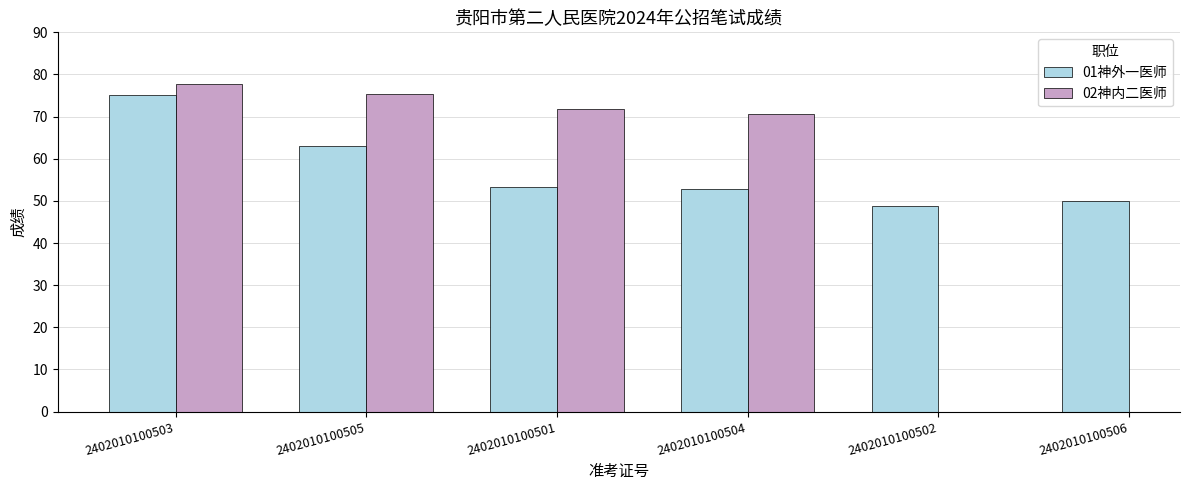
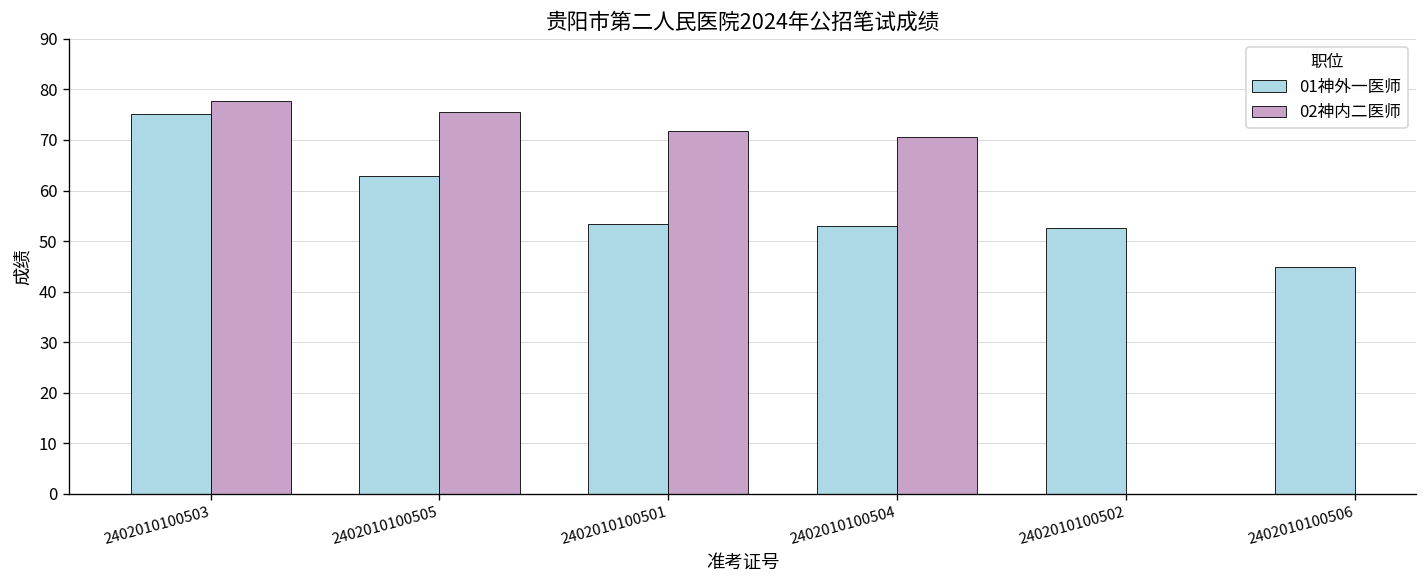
01神外一医师, 2402010100502: 49 -> 53
01神外一医师, 2402010100506: 50 -> 45
